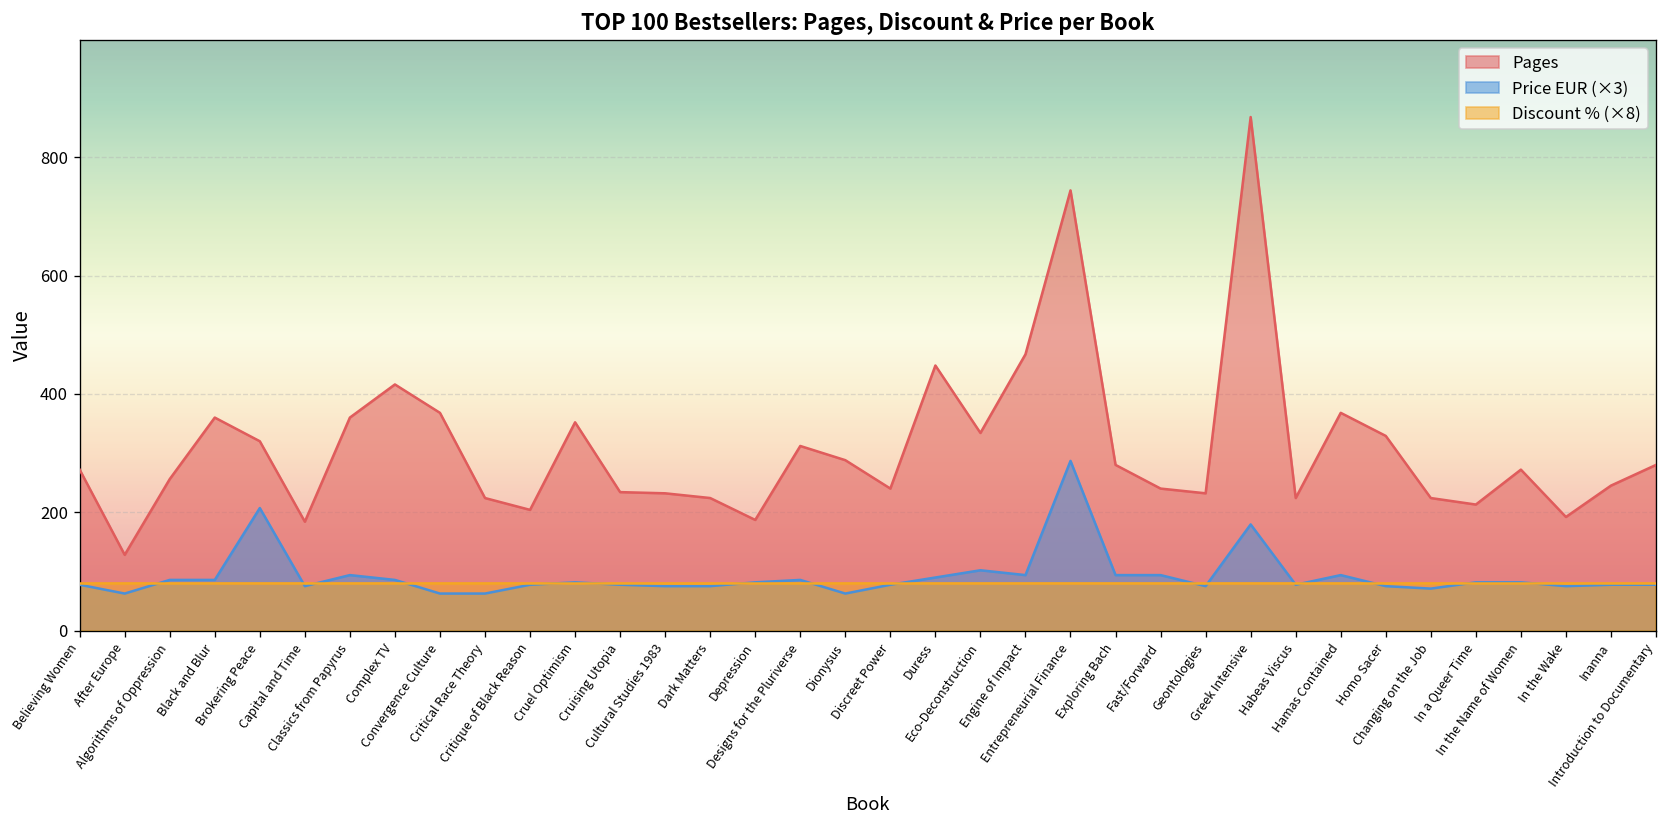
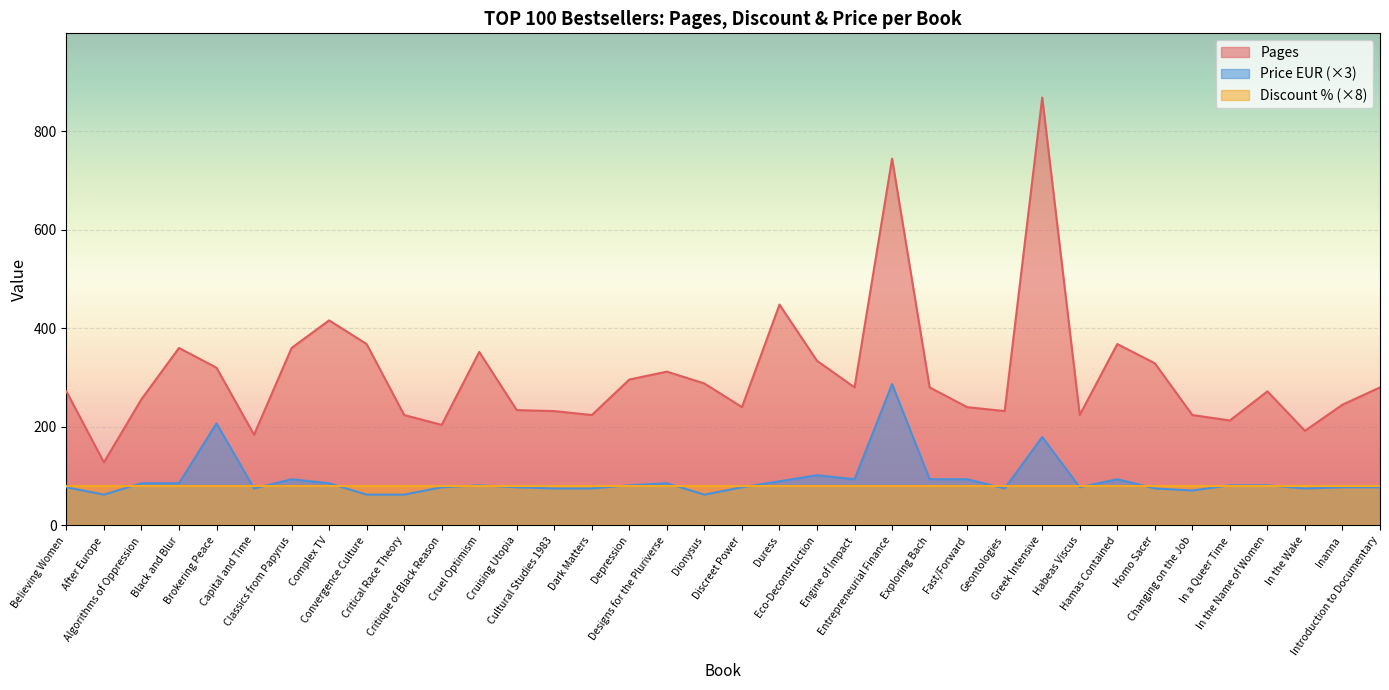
Pages, Depression: 190 -> 300
Pages, Engine of Impact: 470 -> 280
